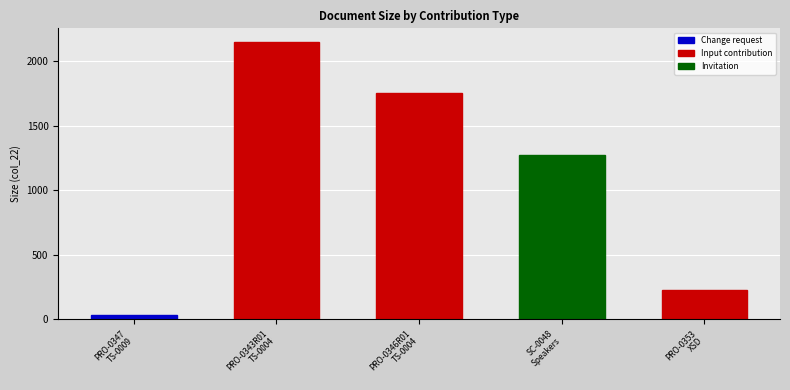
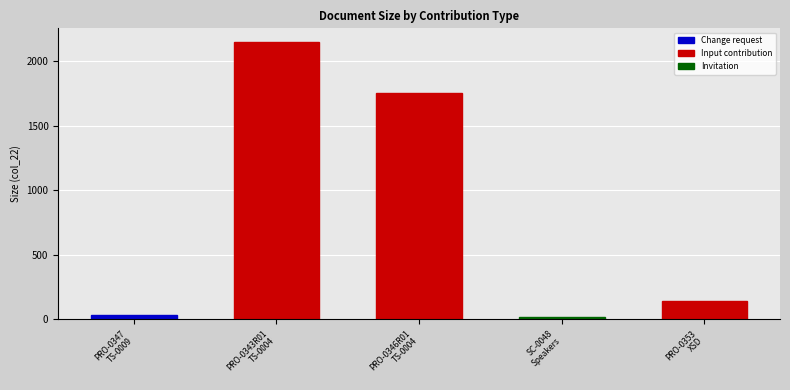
SC-0048 Speakers: 1270 -> 20
PRO-0353 XSD: 230 -> 140
